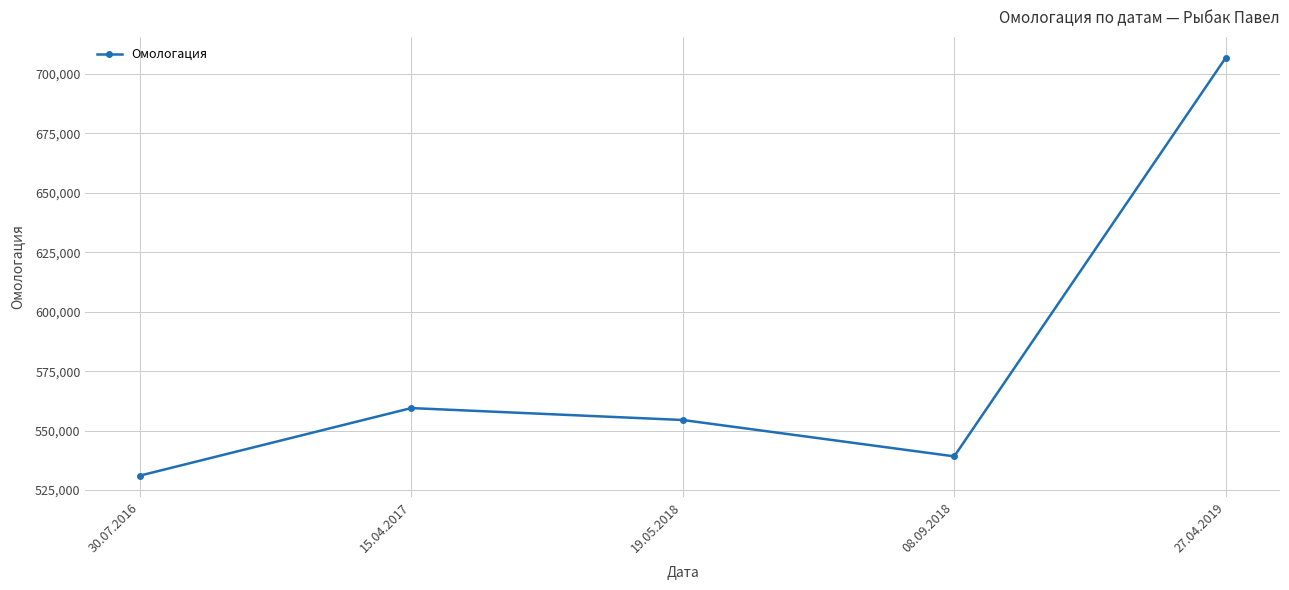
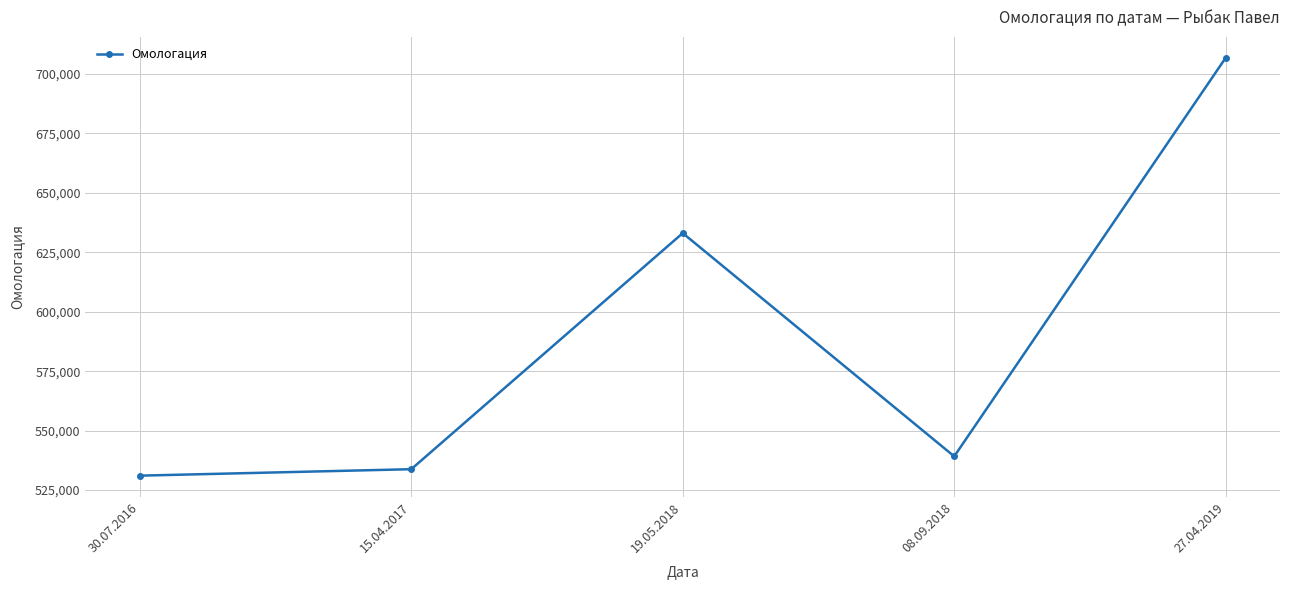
15.04.2017: 560,000 -> 534,000
19.05.2018: 554,000 -> 633,000
